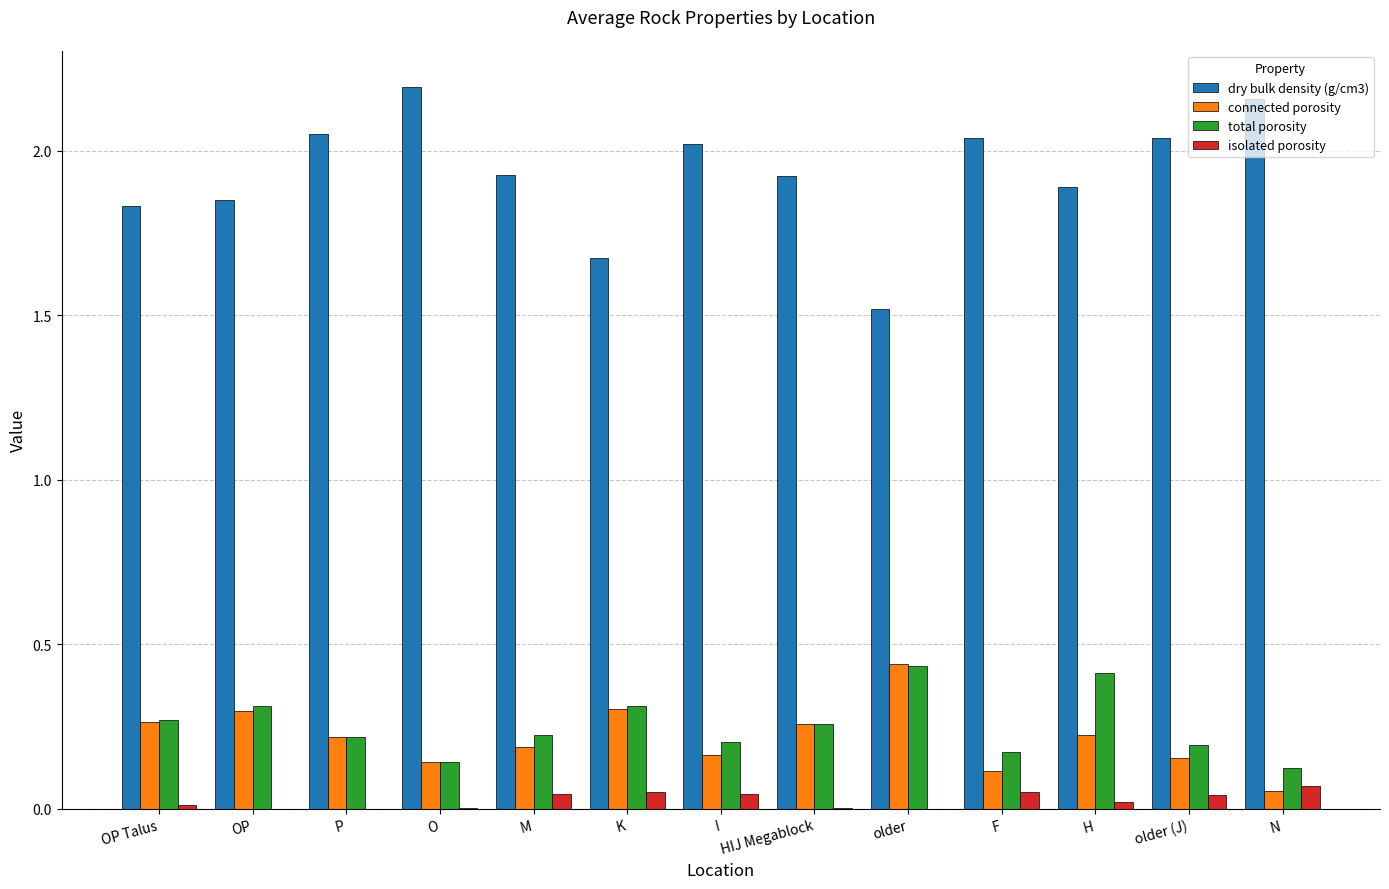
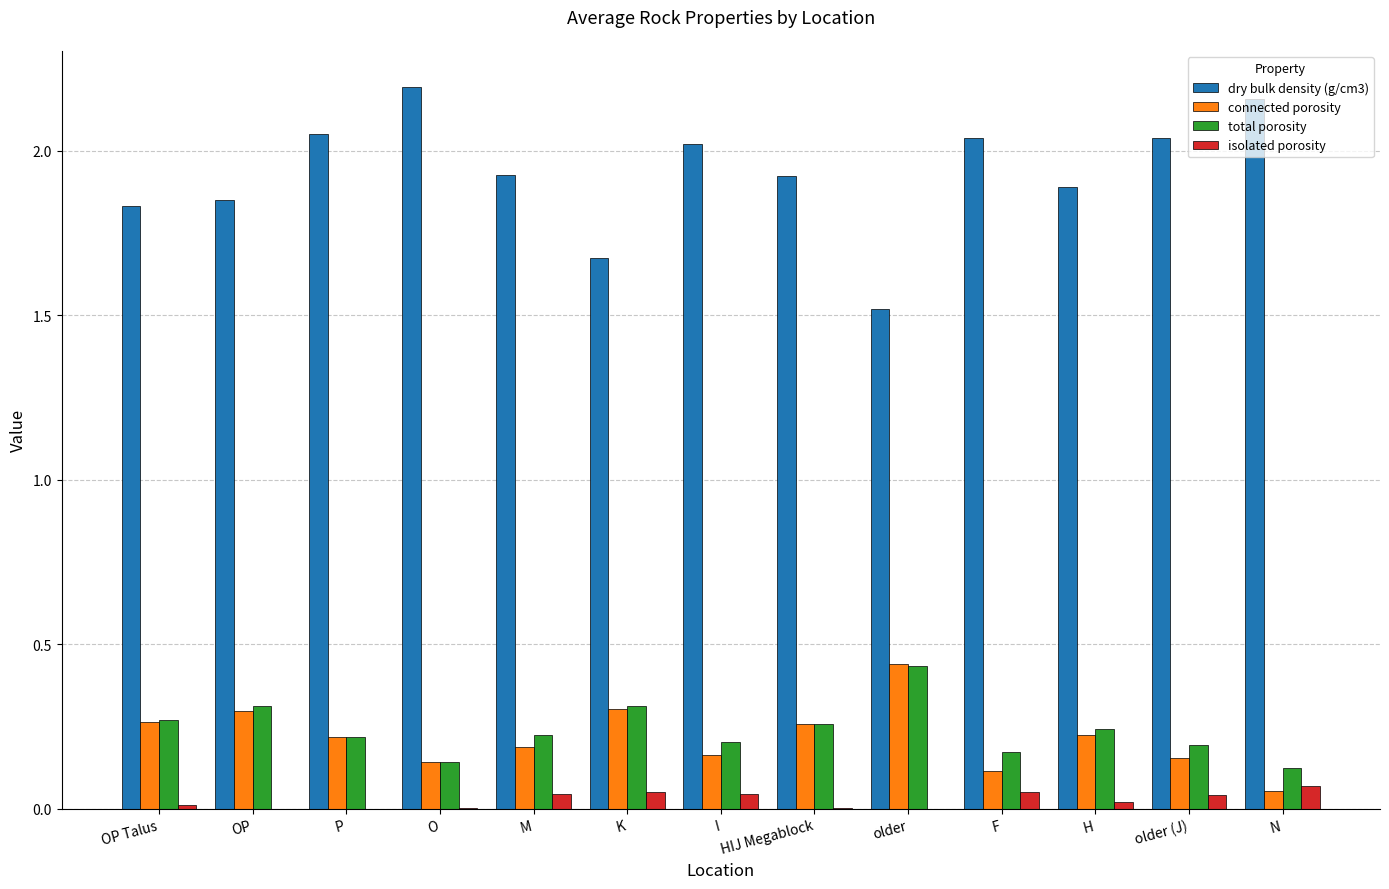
total porosity, H: 0.41 -> 0.24
